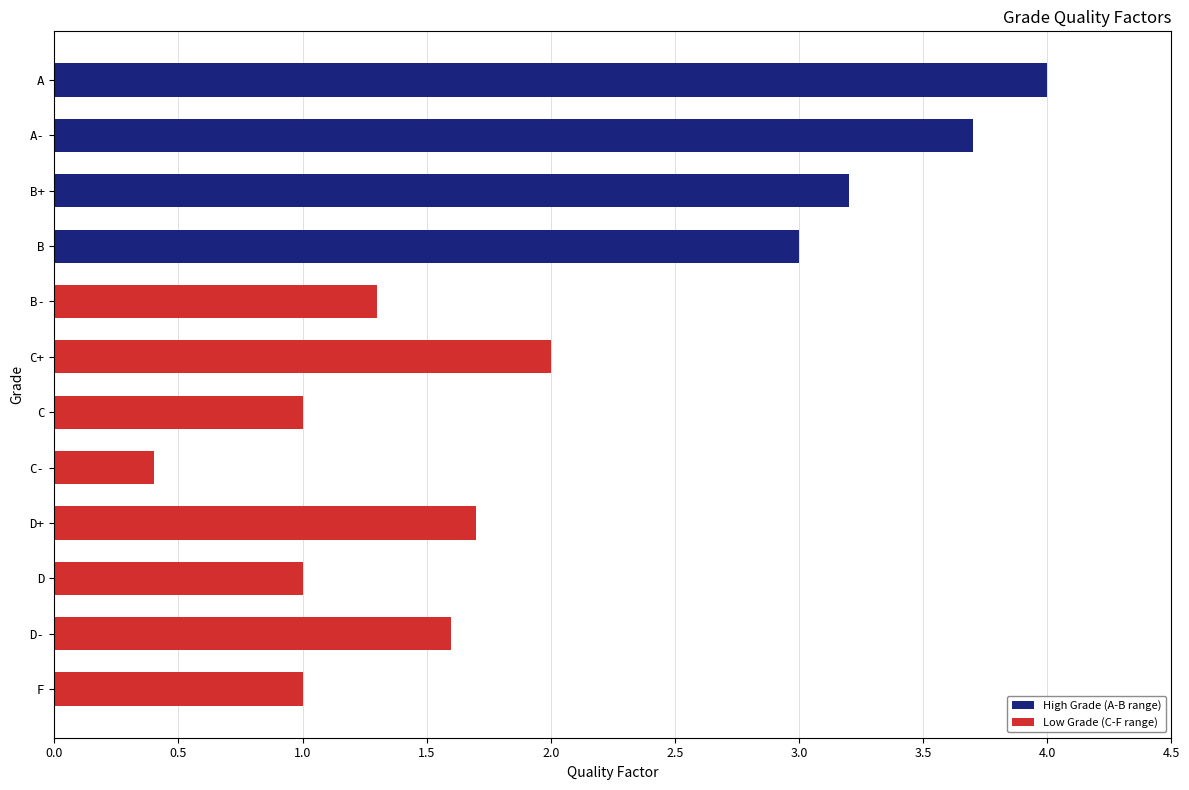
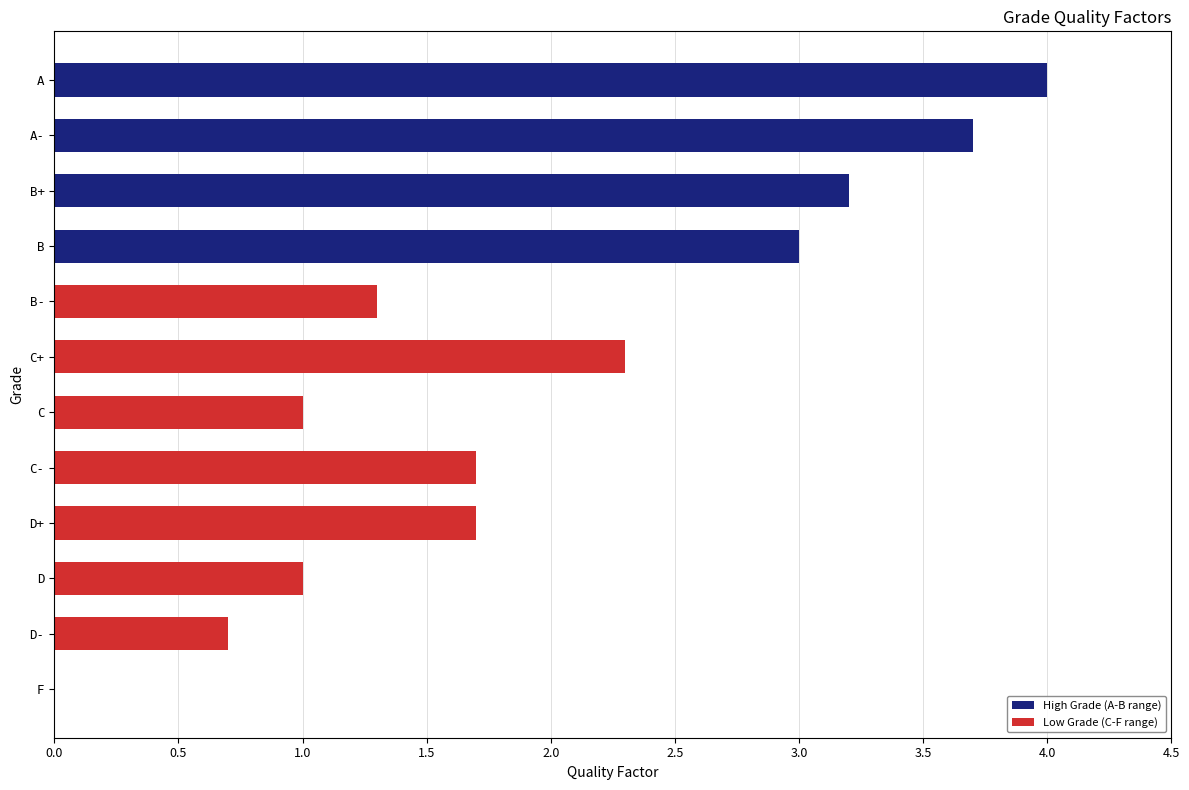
C+: 2.0 -> 2.3
C-: 0.4 -> 1.7
D-: 1.6 -> 0.7
F: 1 -> 0
